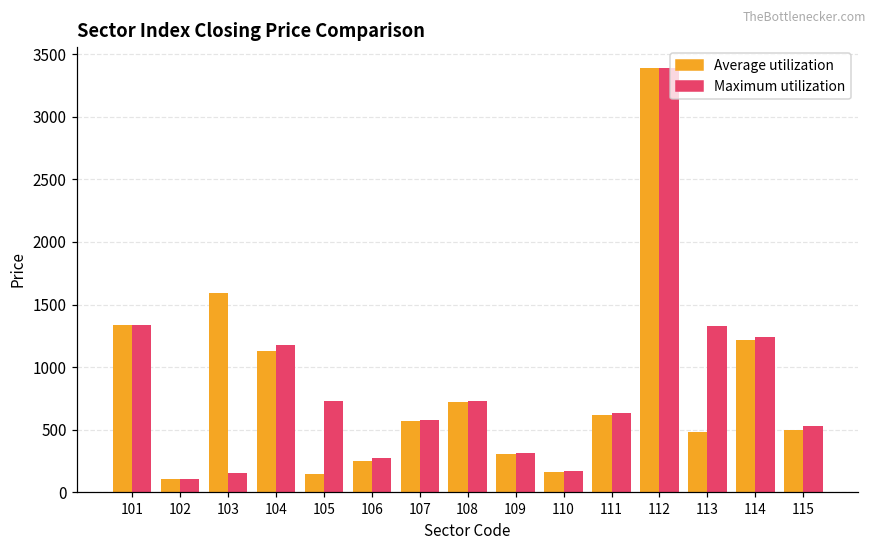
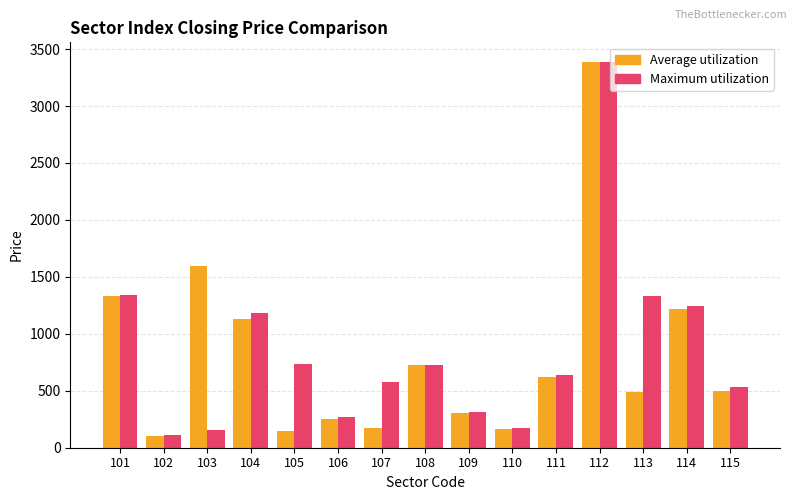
Average utilization, 107: 570 -> 180
